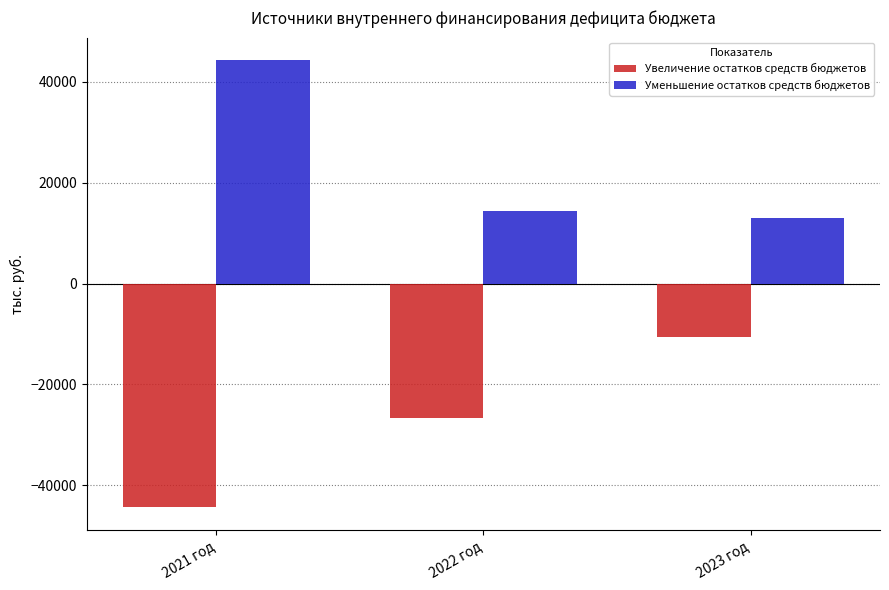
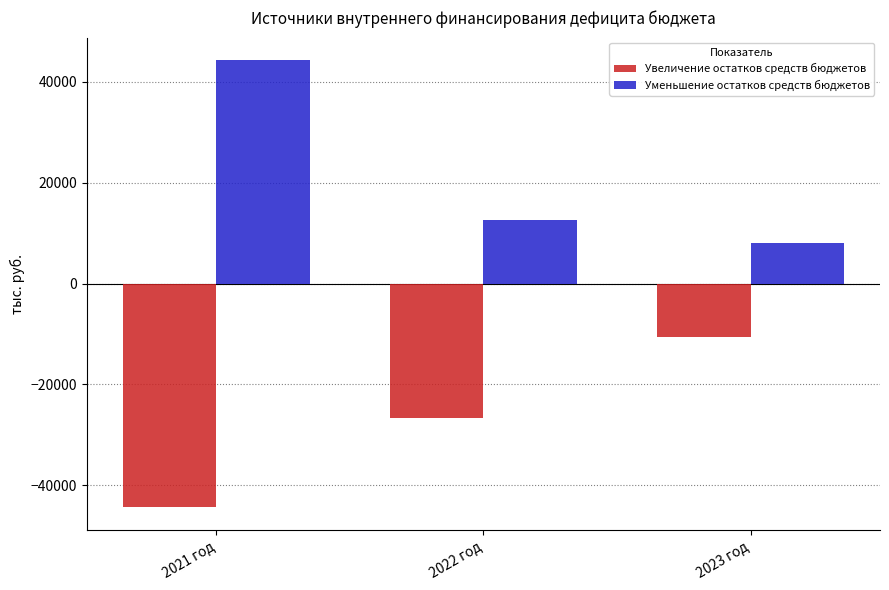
Уменьшение остатков средств бюджетов, 2022 год: 14000 -> 13000
Уменьшение остатков средств бюджетов, 2023 год: 13000 -> 8000
